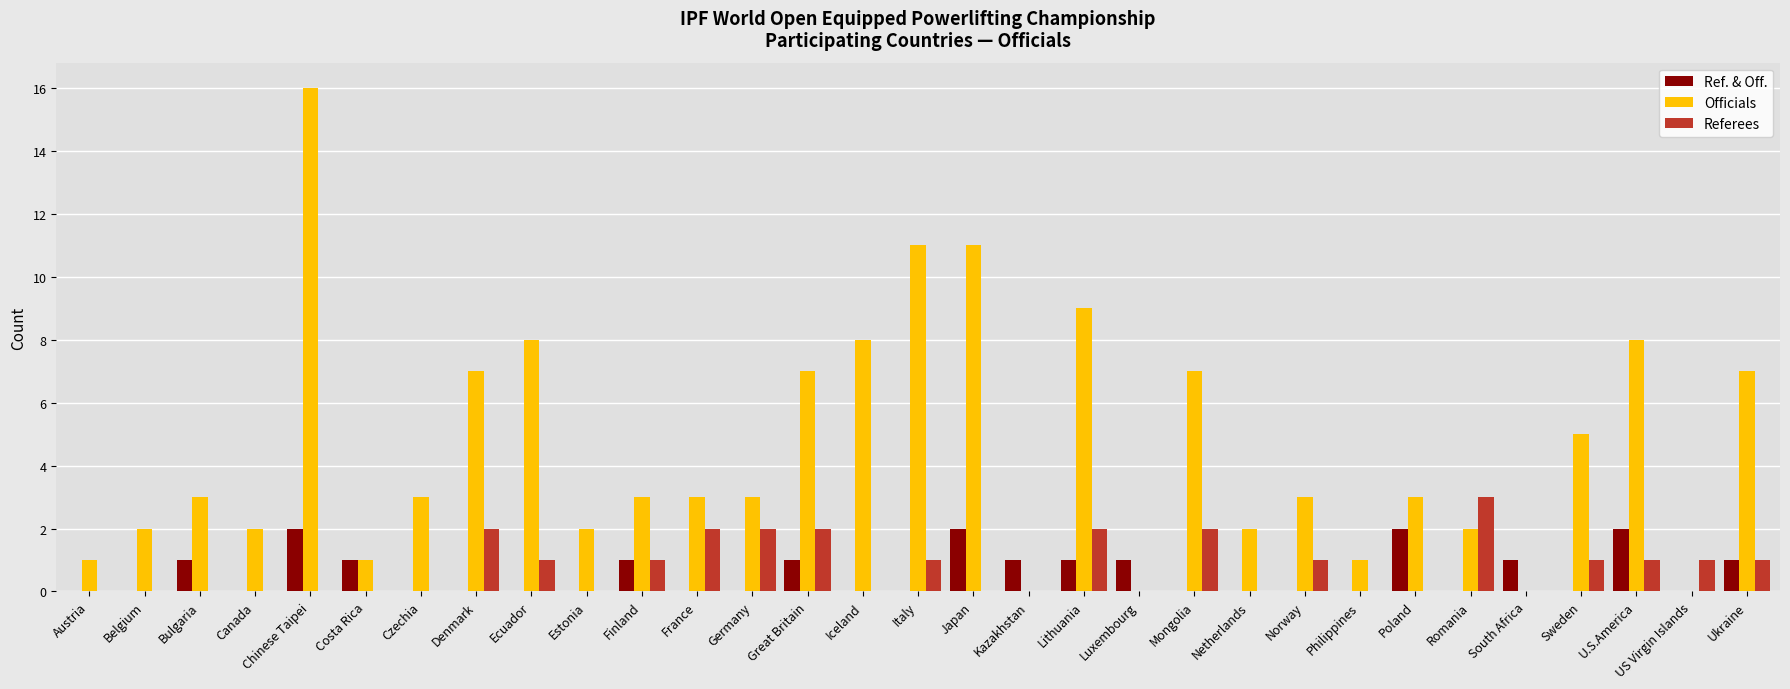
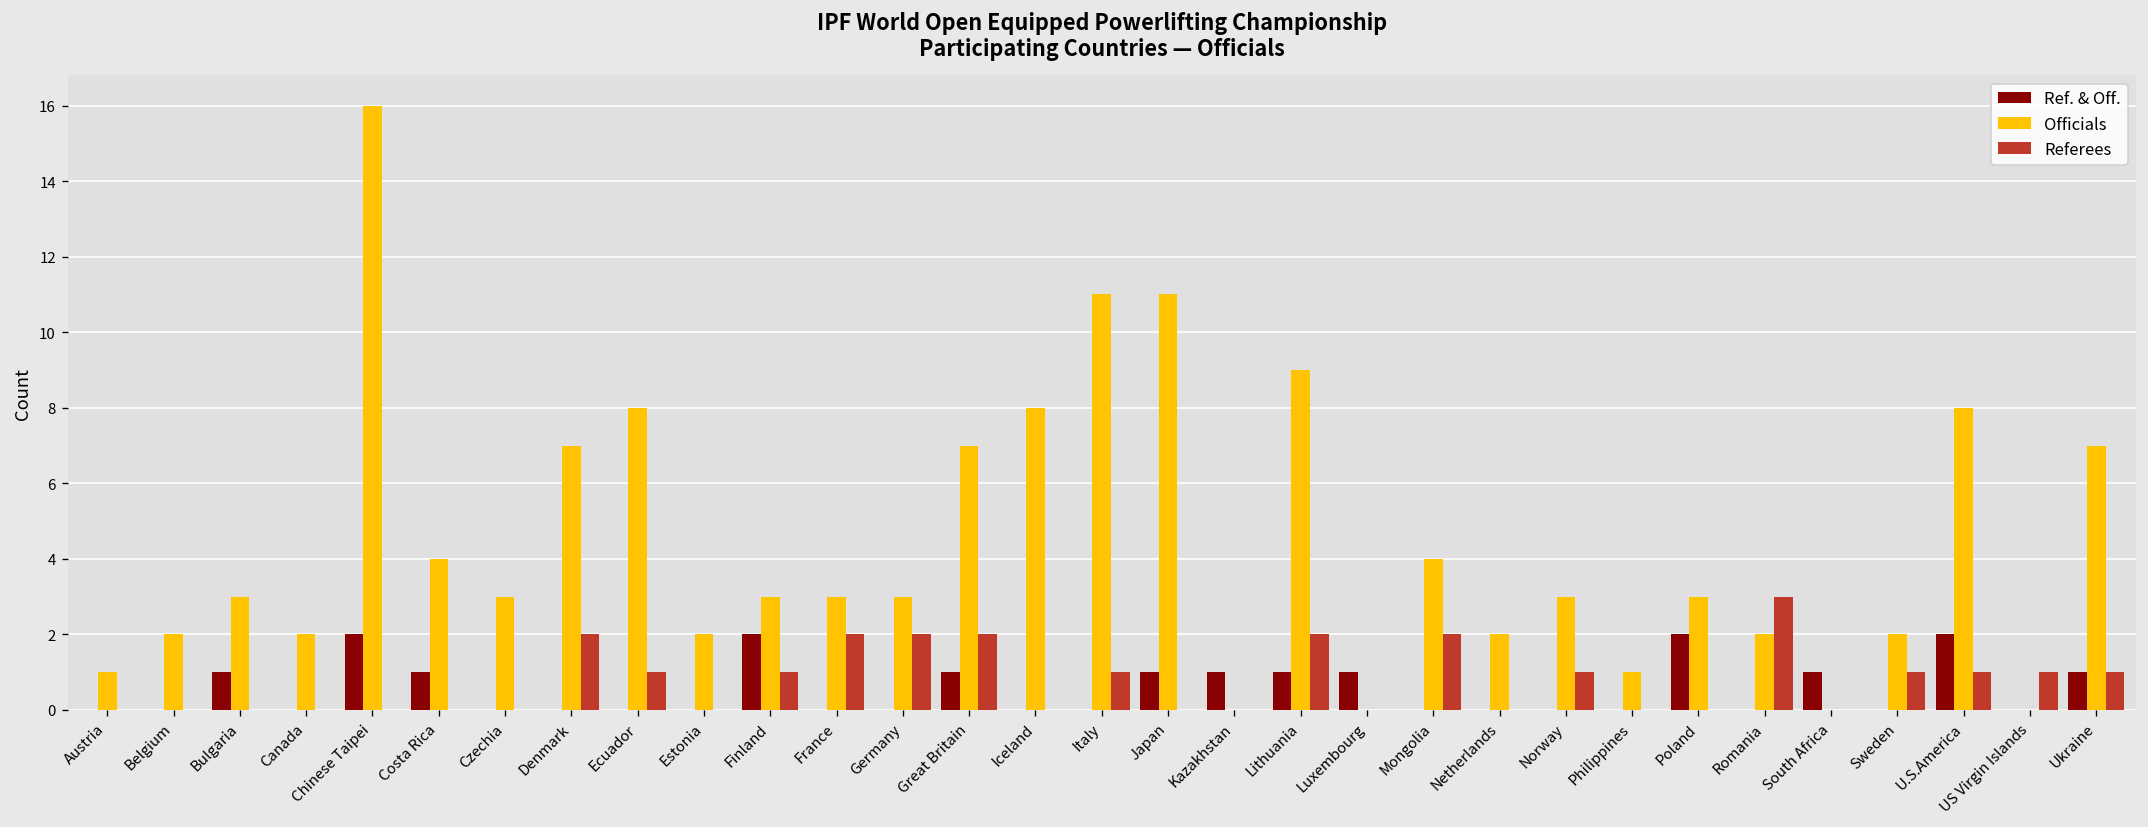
Officials, Costa Rica: 1 -> 4
Ref. & Off., Finland: 1 -> 2
Ref. & Off., Japan: 2 -> 1
Officials, Mongolia: 7 -> 4
Officials, Sweden: 5 -> 2
